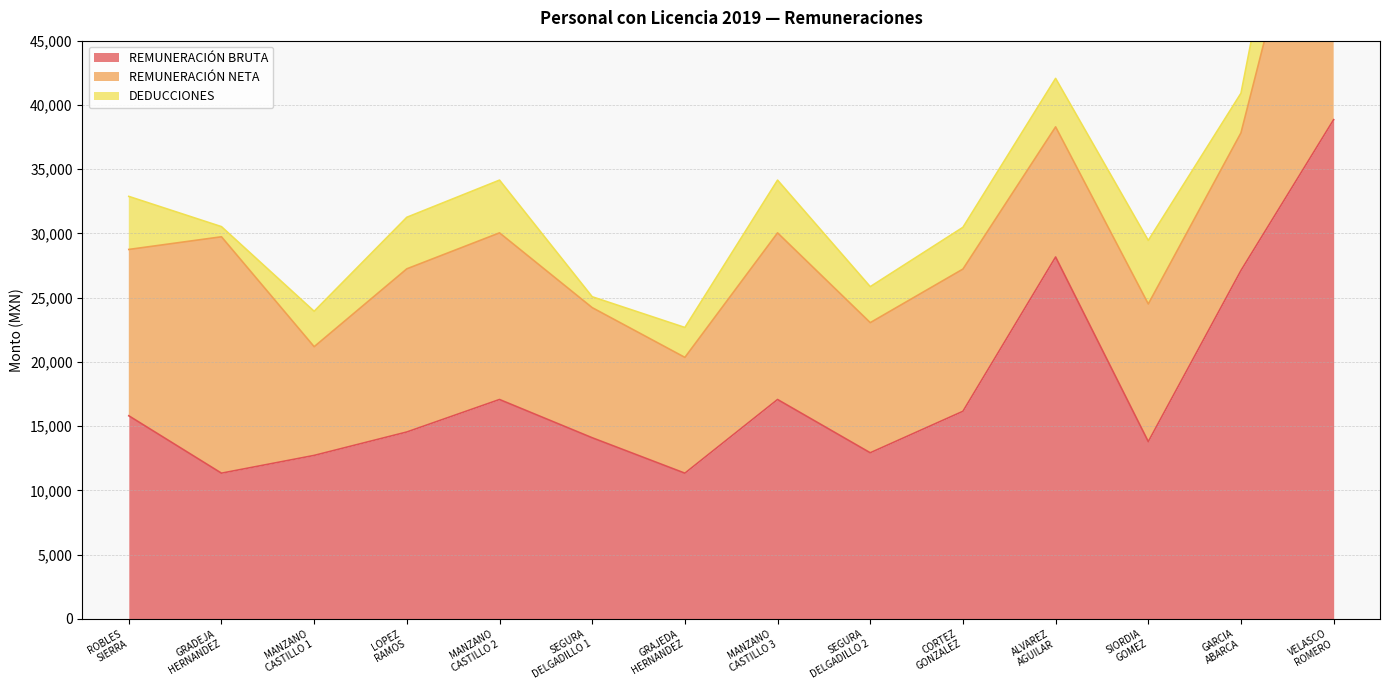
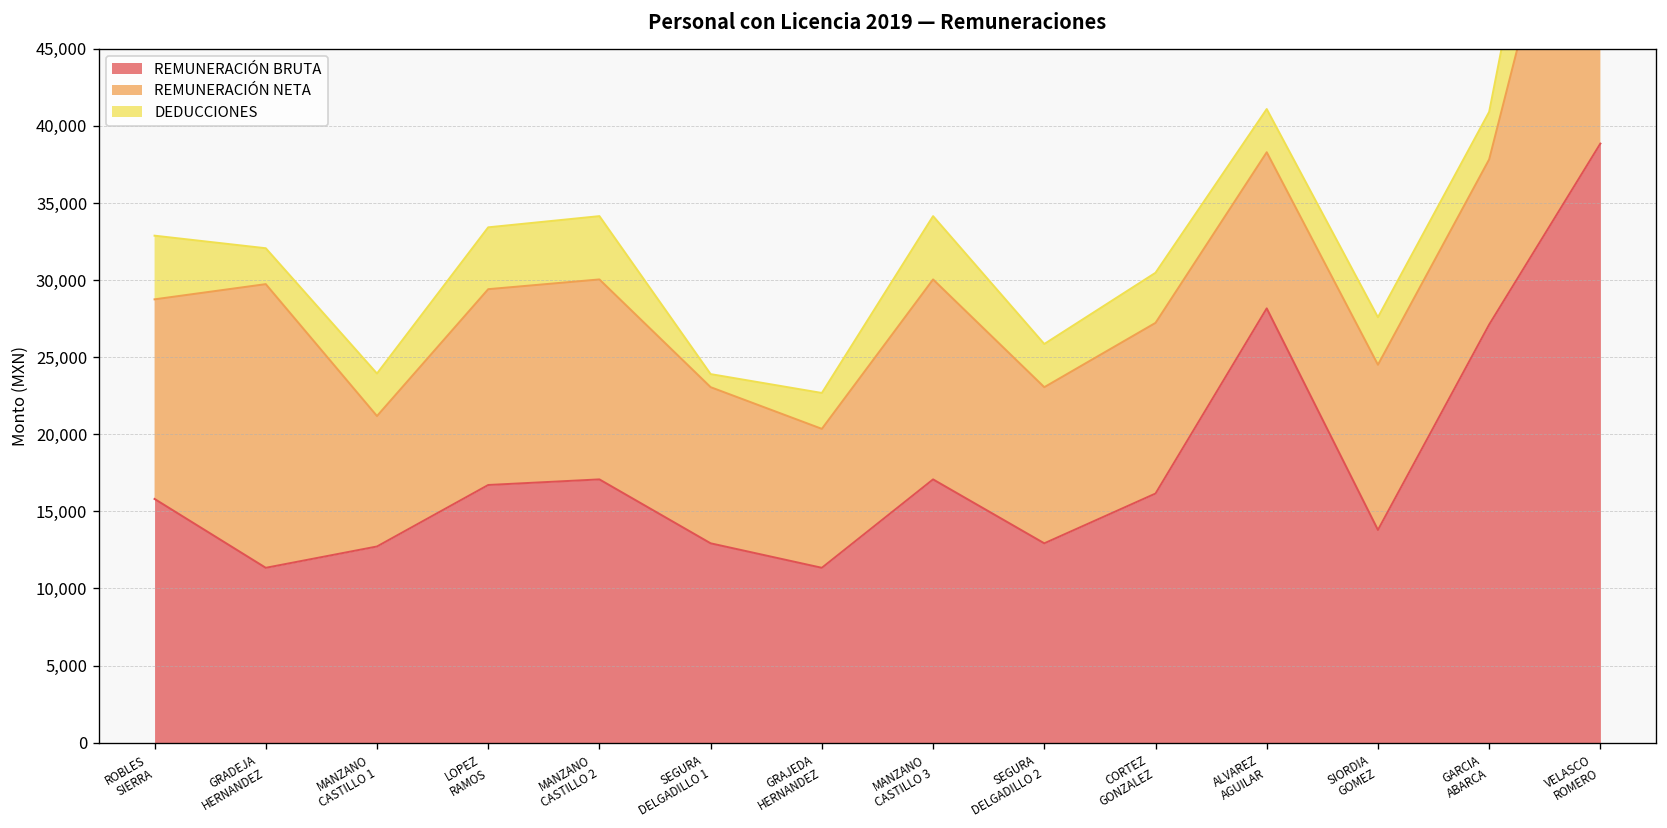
DEDUCCIONES, GRADEJA HERNANDEZ: 800 -> 2,300
REMUNERACIÓN BRUTA, LOPEZ RAMOS: 14,500 -> 16,700
REMUNERACIÓN BRUTA, SEGURA DELGADILLO 1: 14,100 -> 12,900
DEDUCCIONES, ALVAREZ AGUILAR: 3,800 -> 2,800
DEDUCCIONES, SIORDIA GOMEZ: 4,900 -> 3,100
